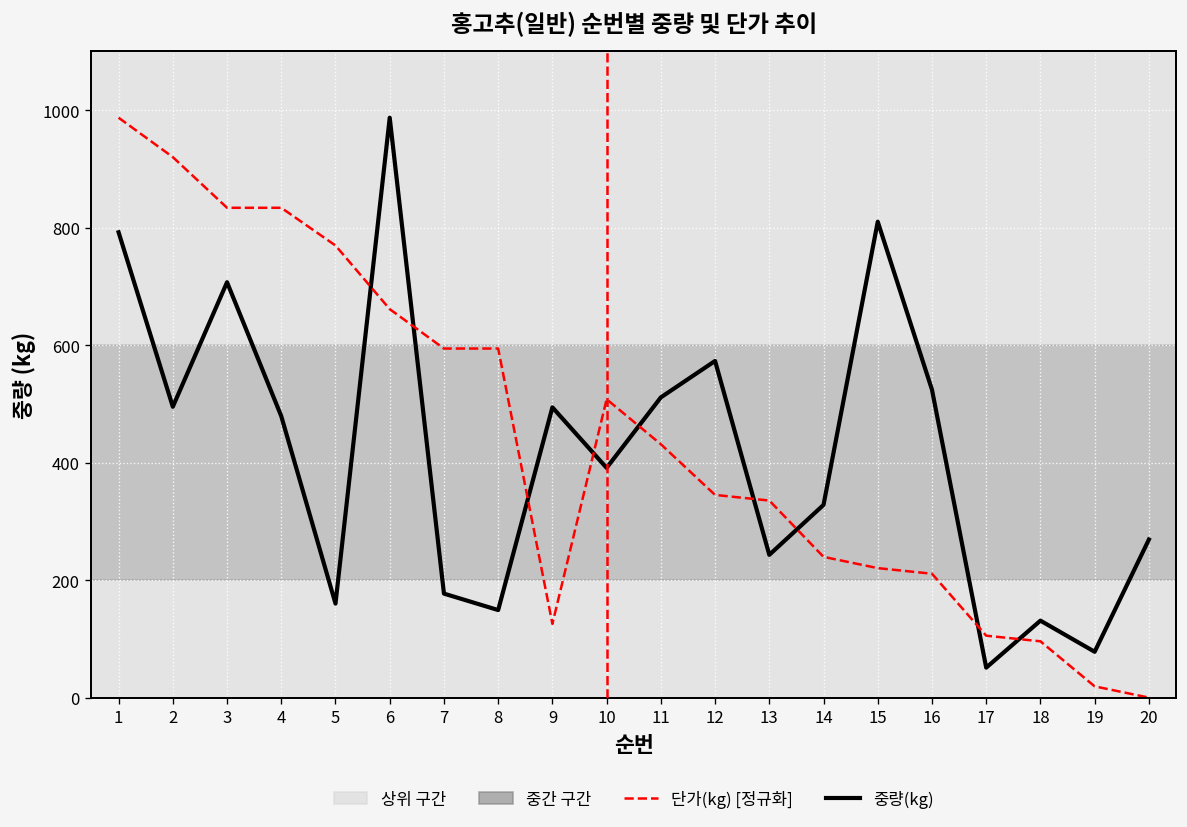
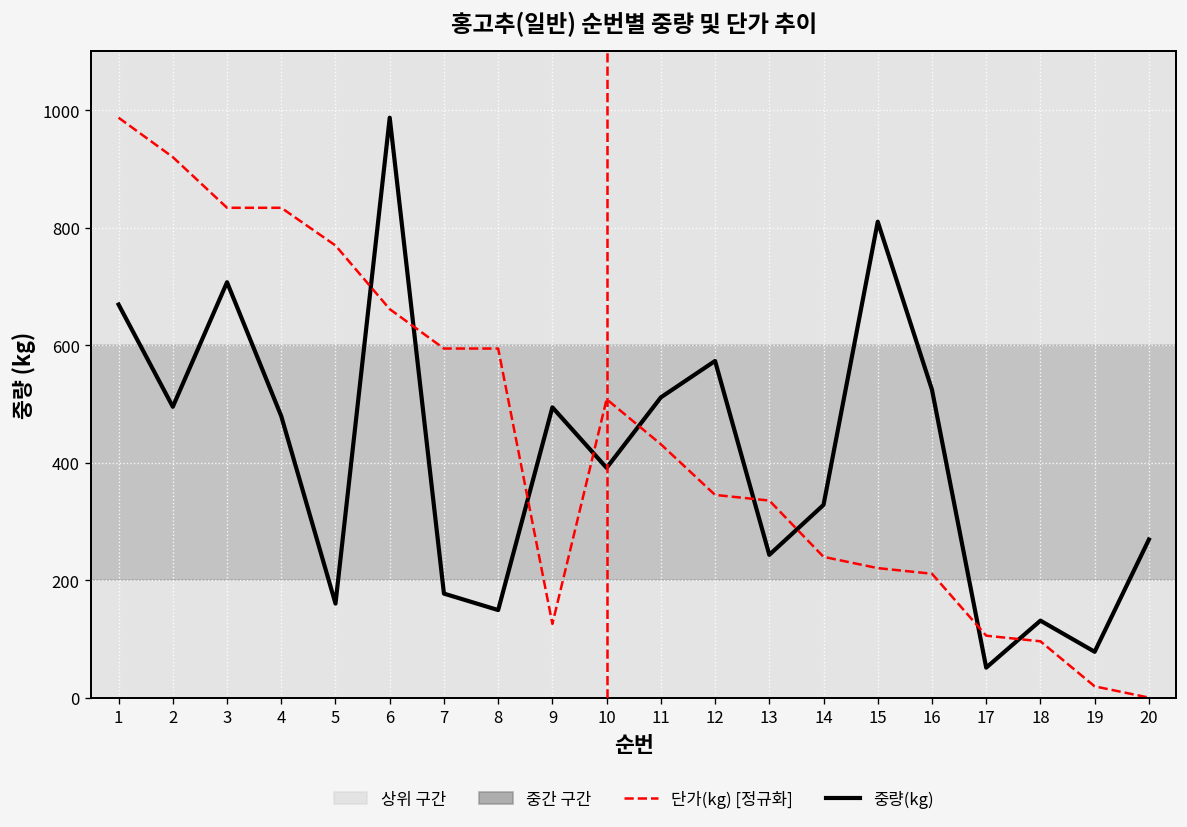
중량(kg), 1: 790 -> 670
